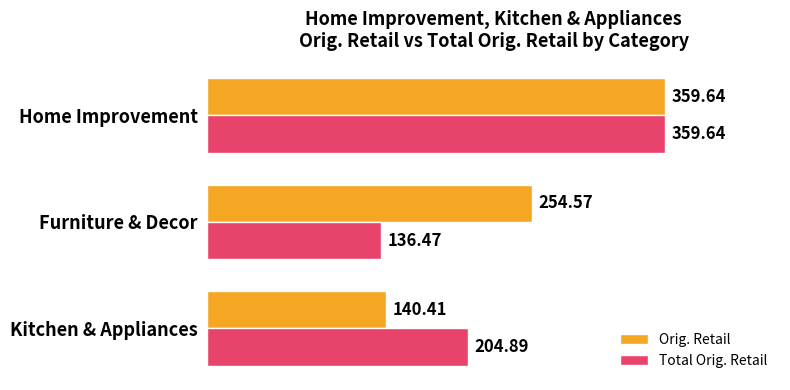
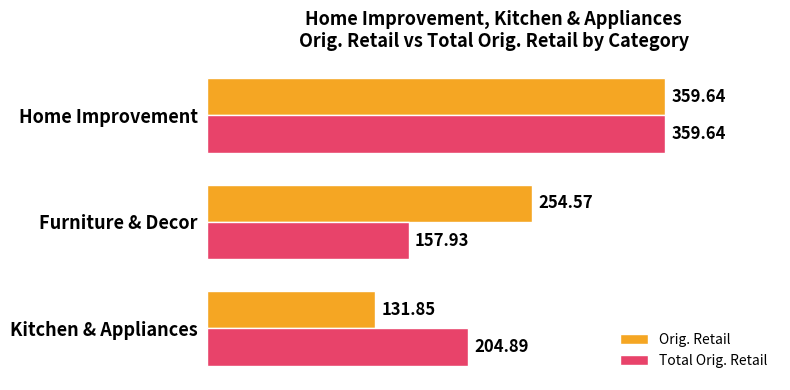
Total Orig. Retail, Furniture & Decor: 136.47 -> 157.93
Orig. Retail, Kitchen & Appliances: 140.41 -> 131.85
